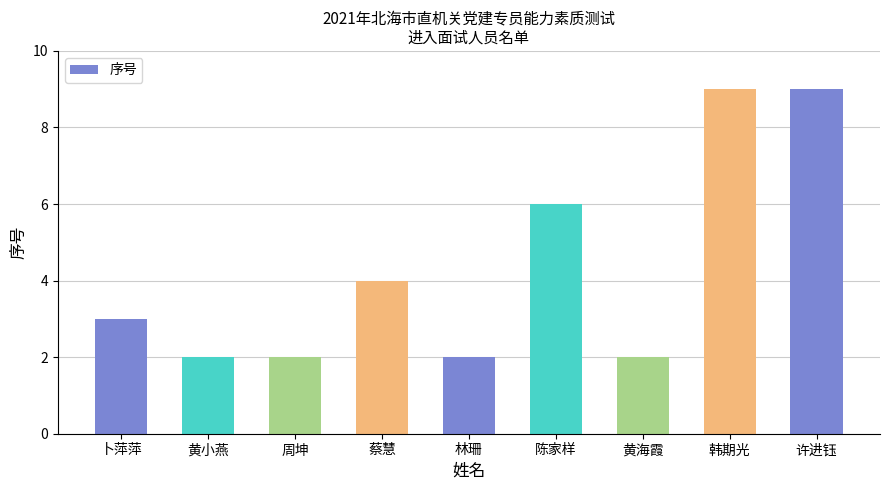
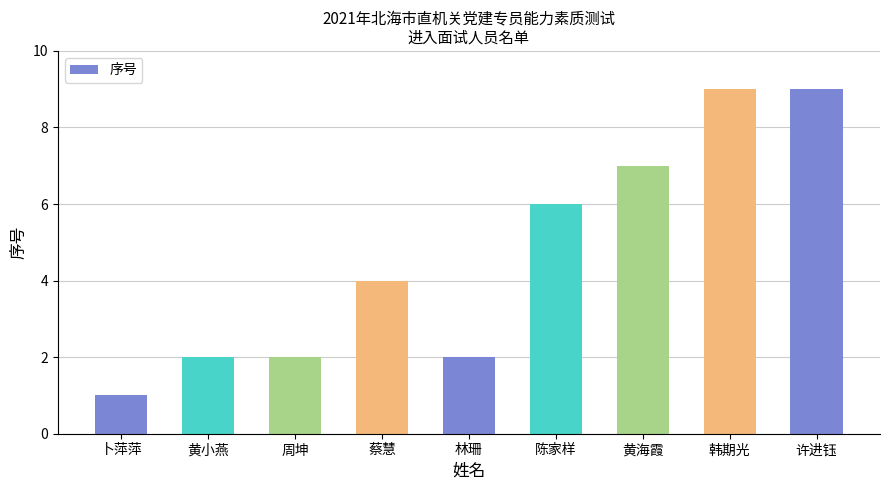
卜萍萍: 3 -> 1
黄海霞: 2 -> 7
